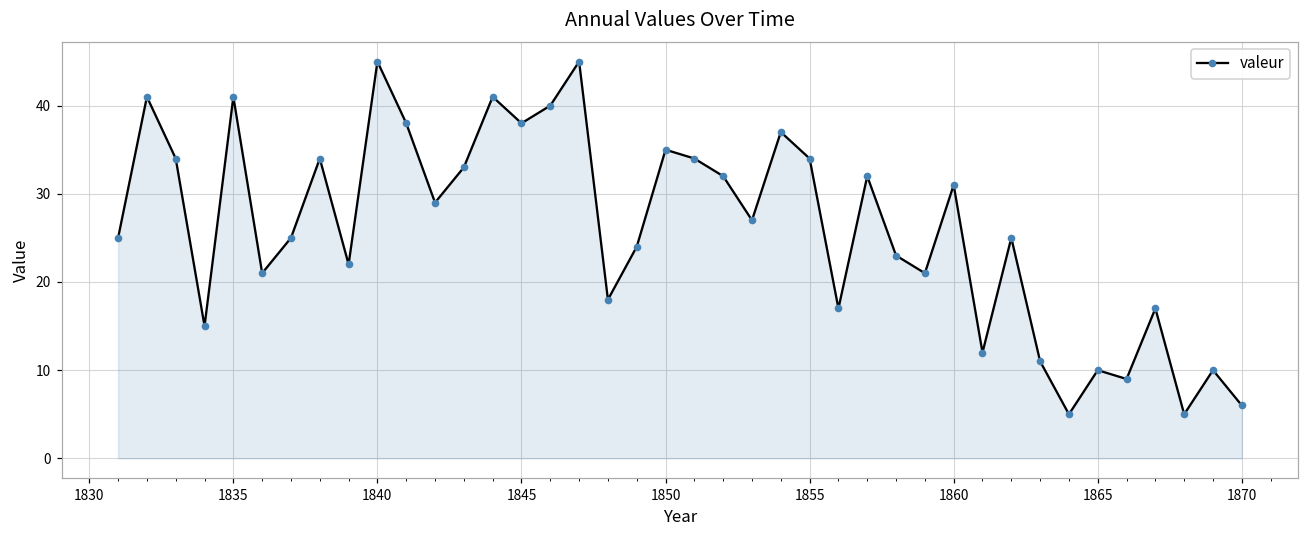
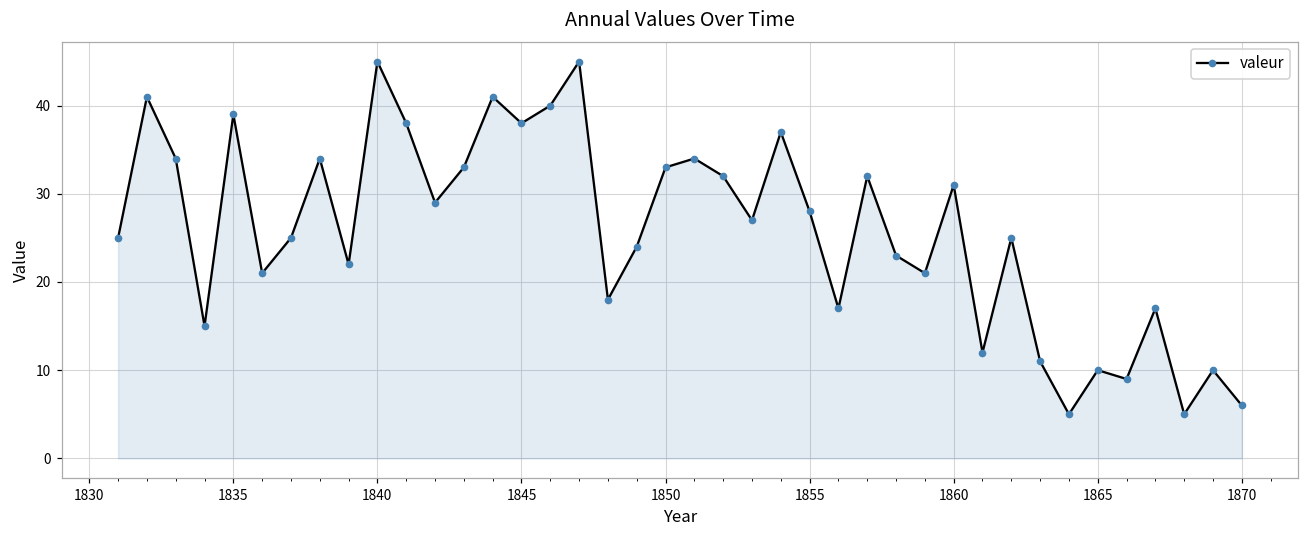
1835: 41 -> 39
1850: 35 -> 33
1855: 34 -> 28
